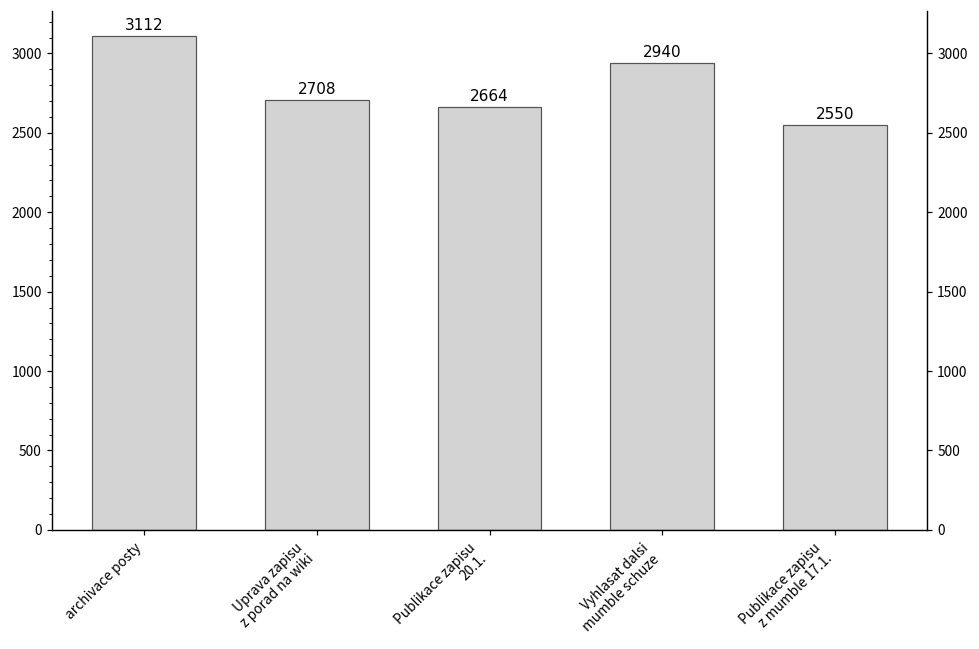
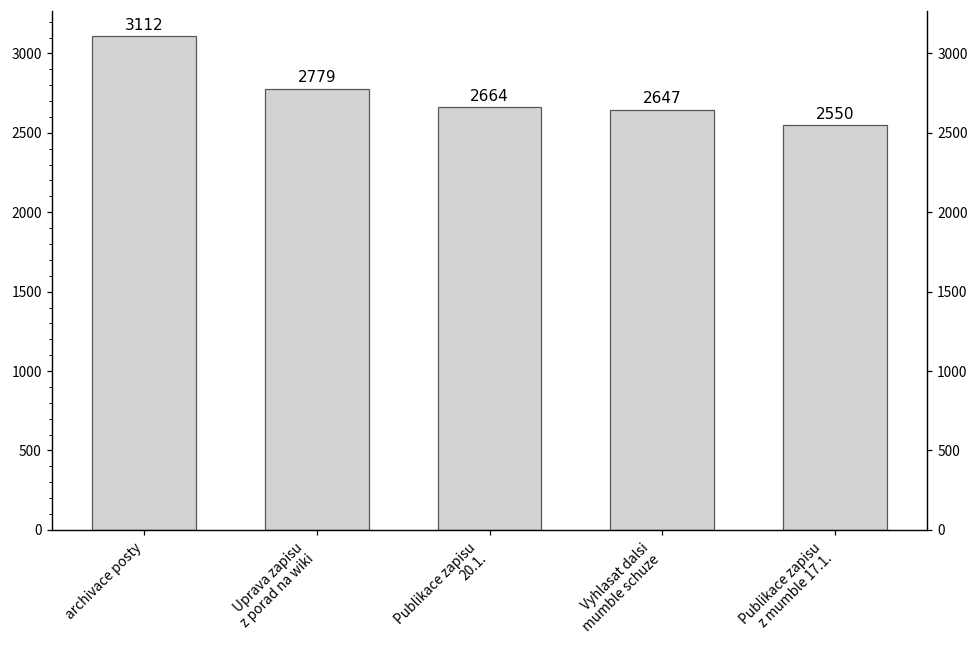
Uprava zapisu z porad na wiki: 2708 -> 2779
Vyhlasat dalsi mumble schuze: 2940 -> 2647
